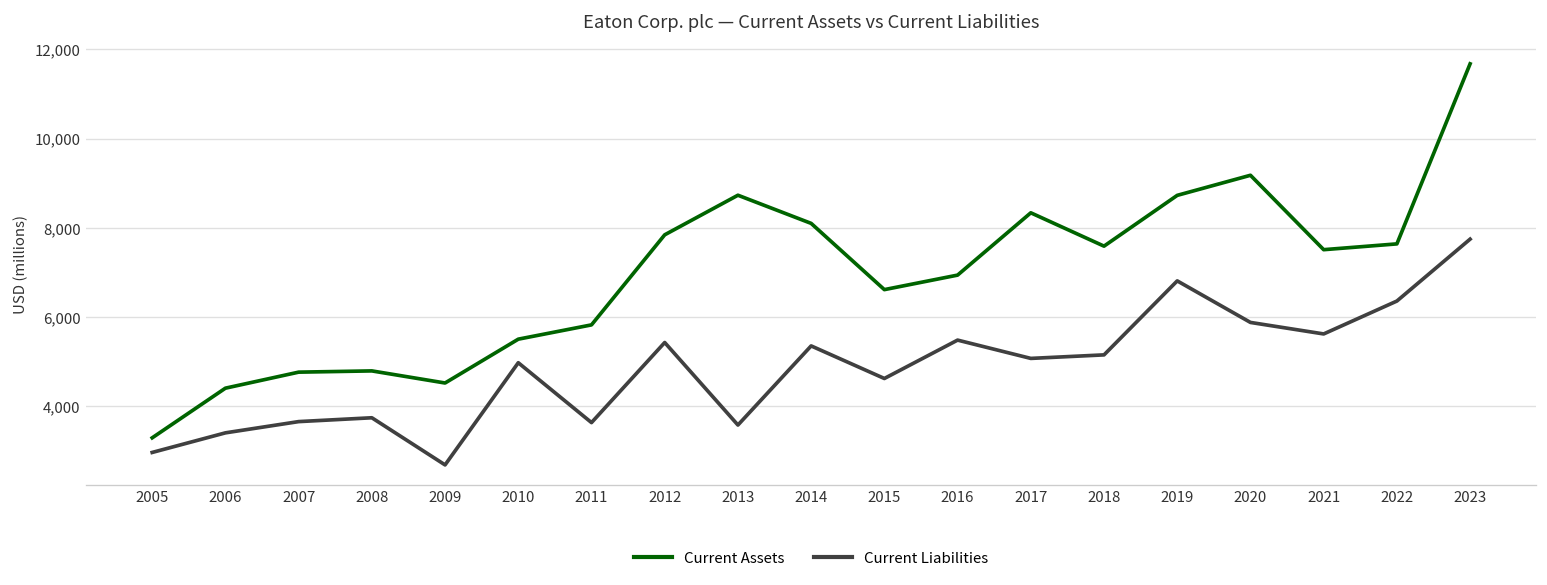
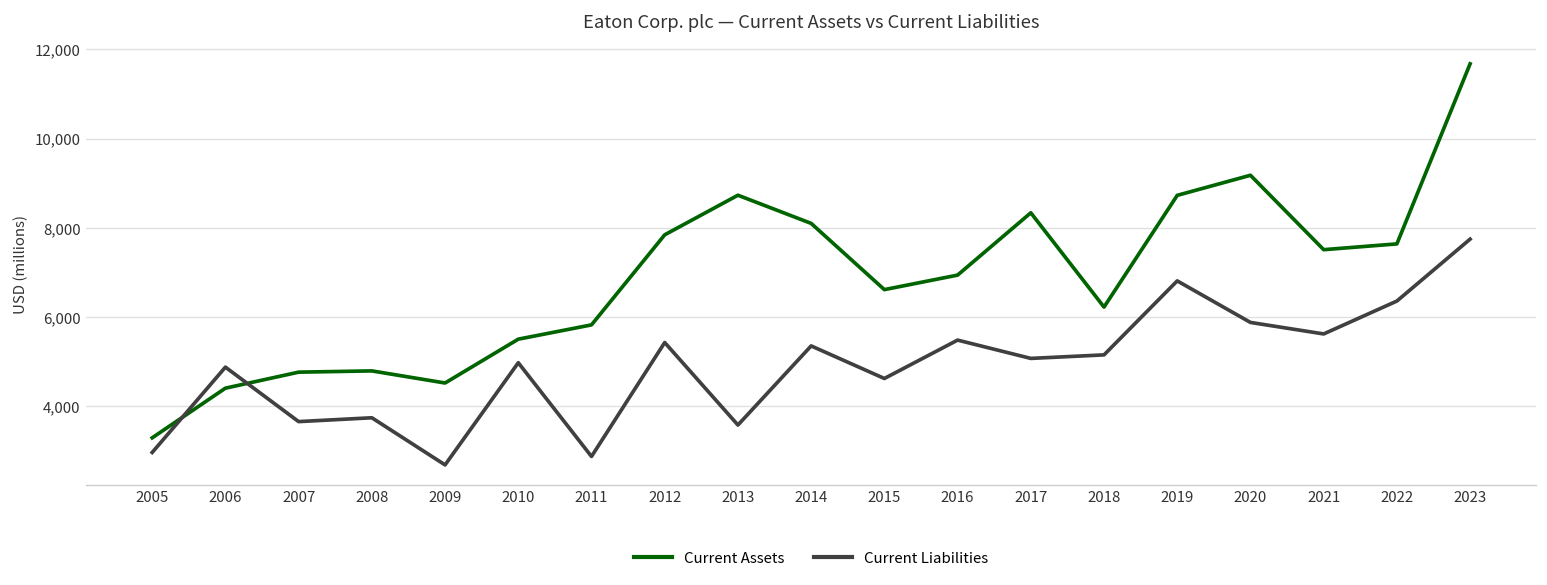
Current Liabilities, 2006: 3,400 -> 4,900
Current Liabilities, 2011: 3,600 -> 2,900
Current Assets, 2018: 7,600 -> 6,200
